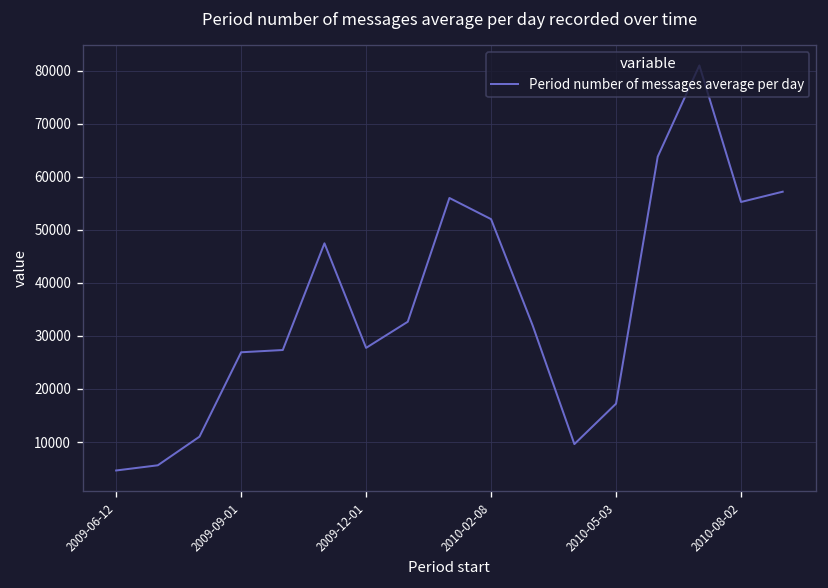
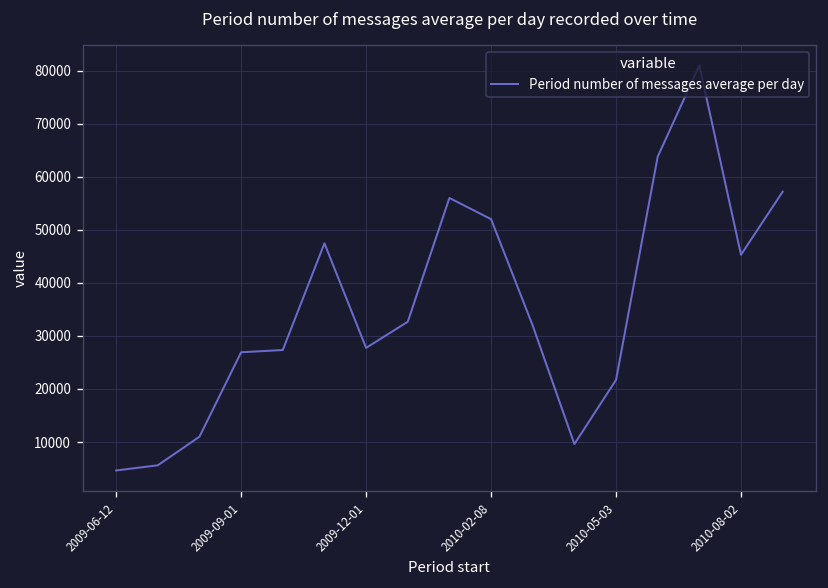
2010-05-03: 17000 -> 22000
2010-08-02: 55000 -> 45000
